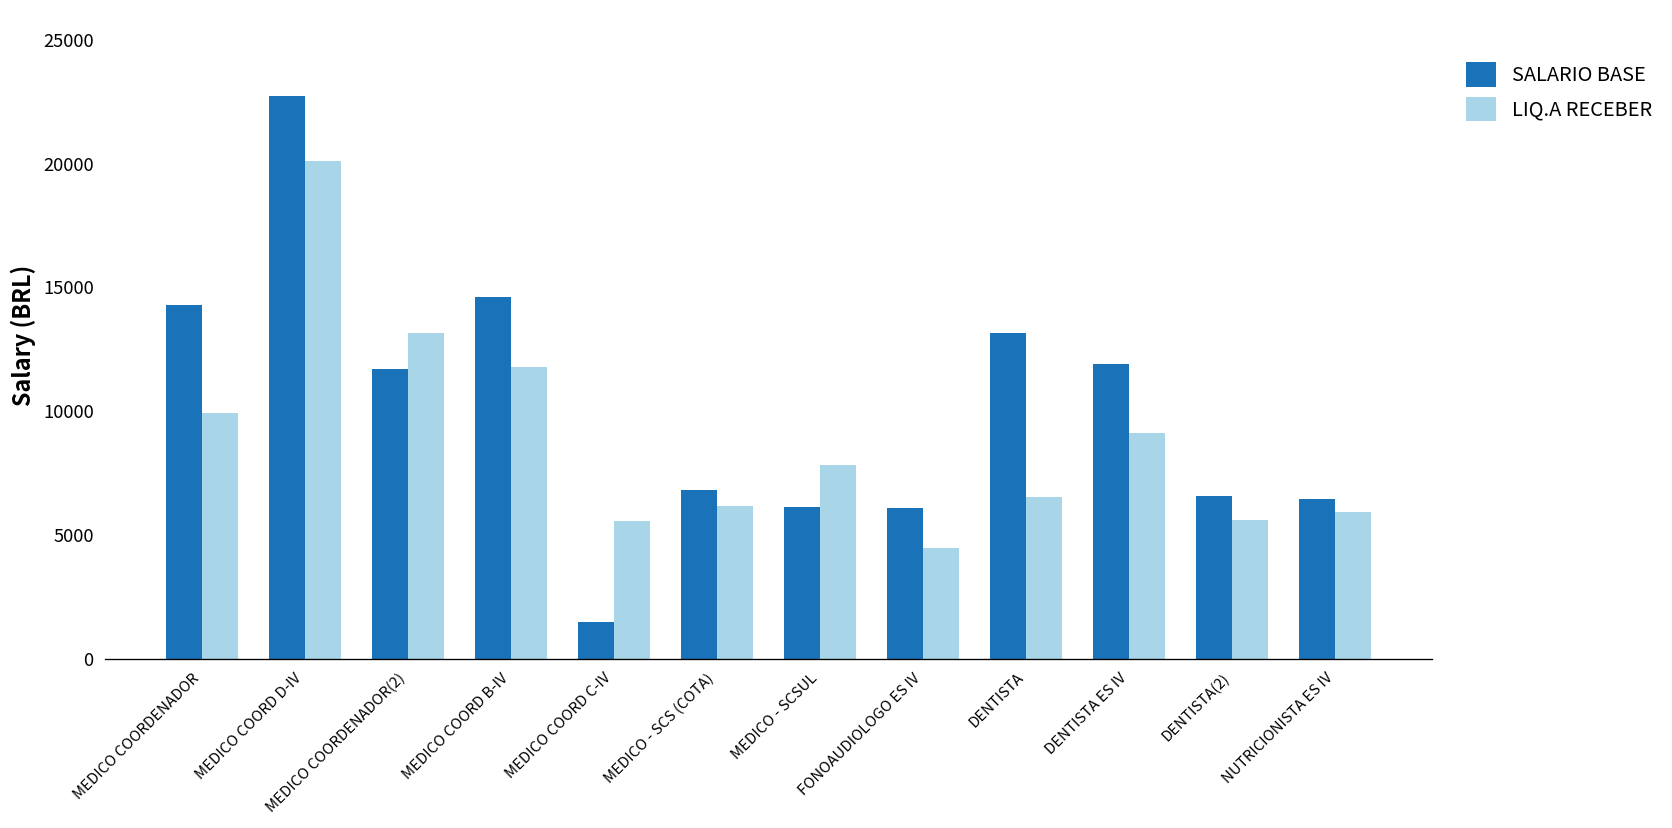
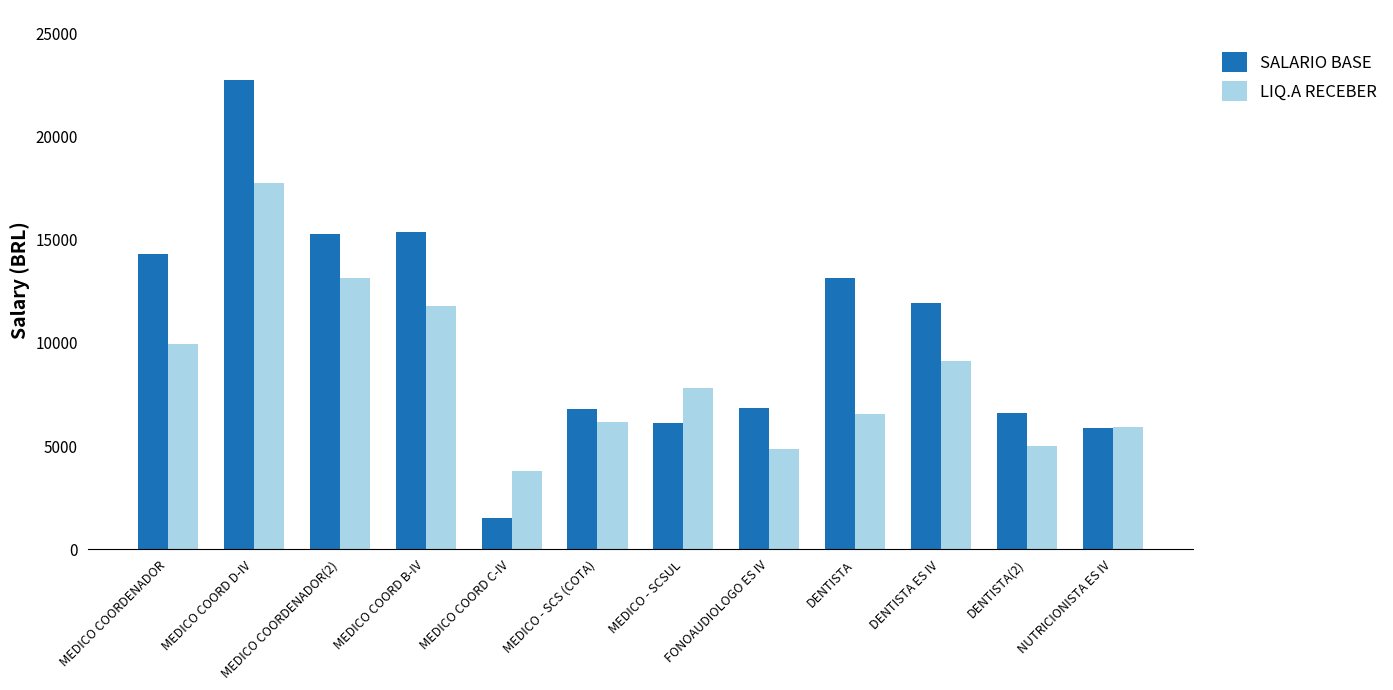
LIQ.A RECEBER, MEDICO COORD D-IV: 20100 -> 17800
SALARIO BASE, MEDICO COORDENADOR(2): 11700 -> 15300
SALARIO BASE, MEDICO COORD B-IV: 14600 -> 15400
LIQ.A RECEBER, MEDICO COORD C-IV: 5600 -> 3800
SALARIO BASE, FONOAUDIOLOGO ES IV: 6100 -> 6900
LIQ.A RECEBER, FONOAUDIOLOGO ES IV: 4500 -> 4900
LIQ.A RECEBER, DENTISTA(2): 5600 -> 5000
SALARIO BASE, NUTRICIONISTA ES IV: 6500 -> 5900
